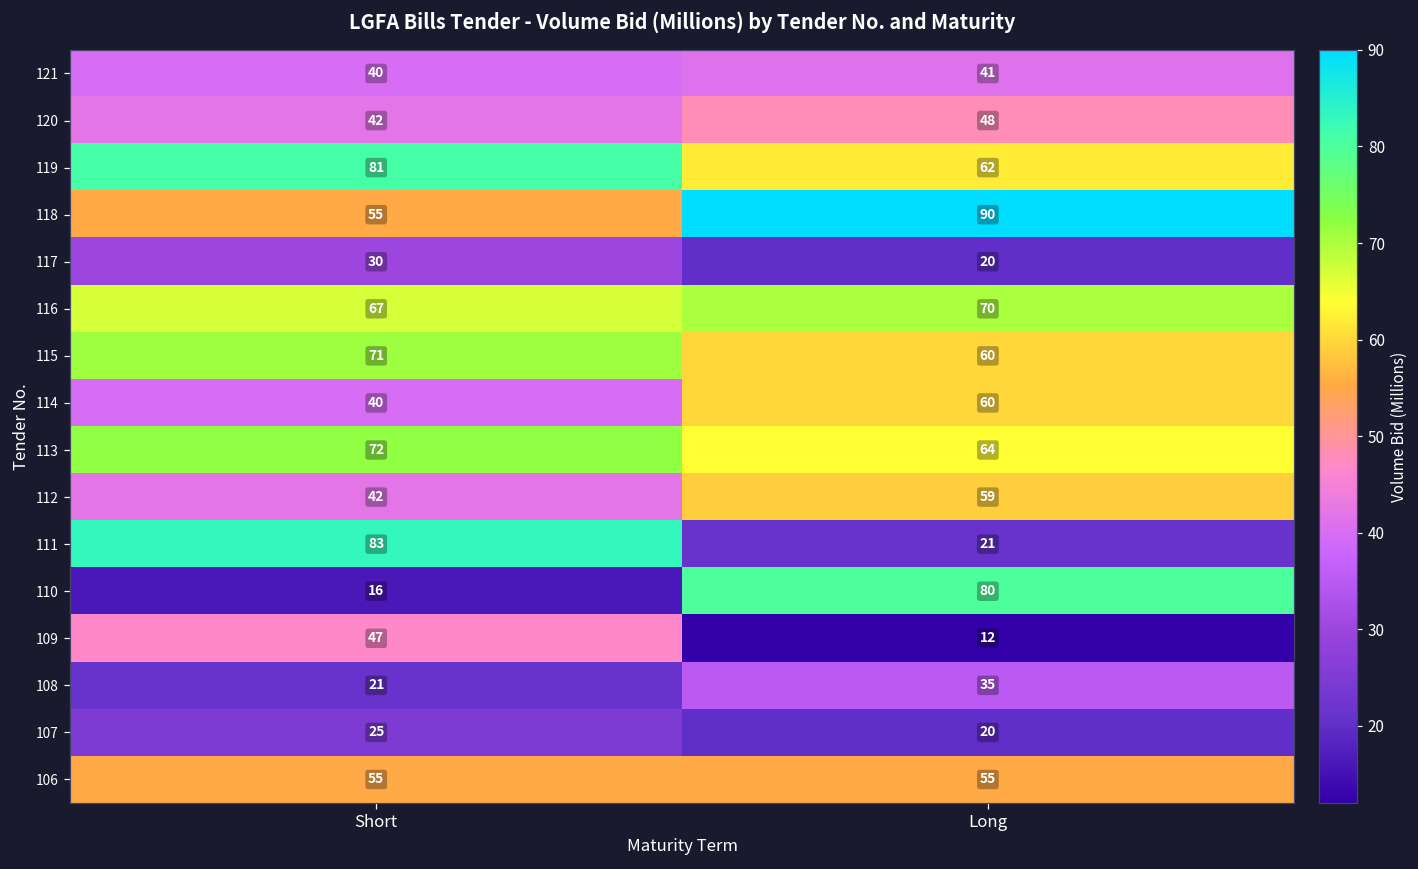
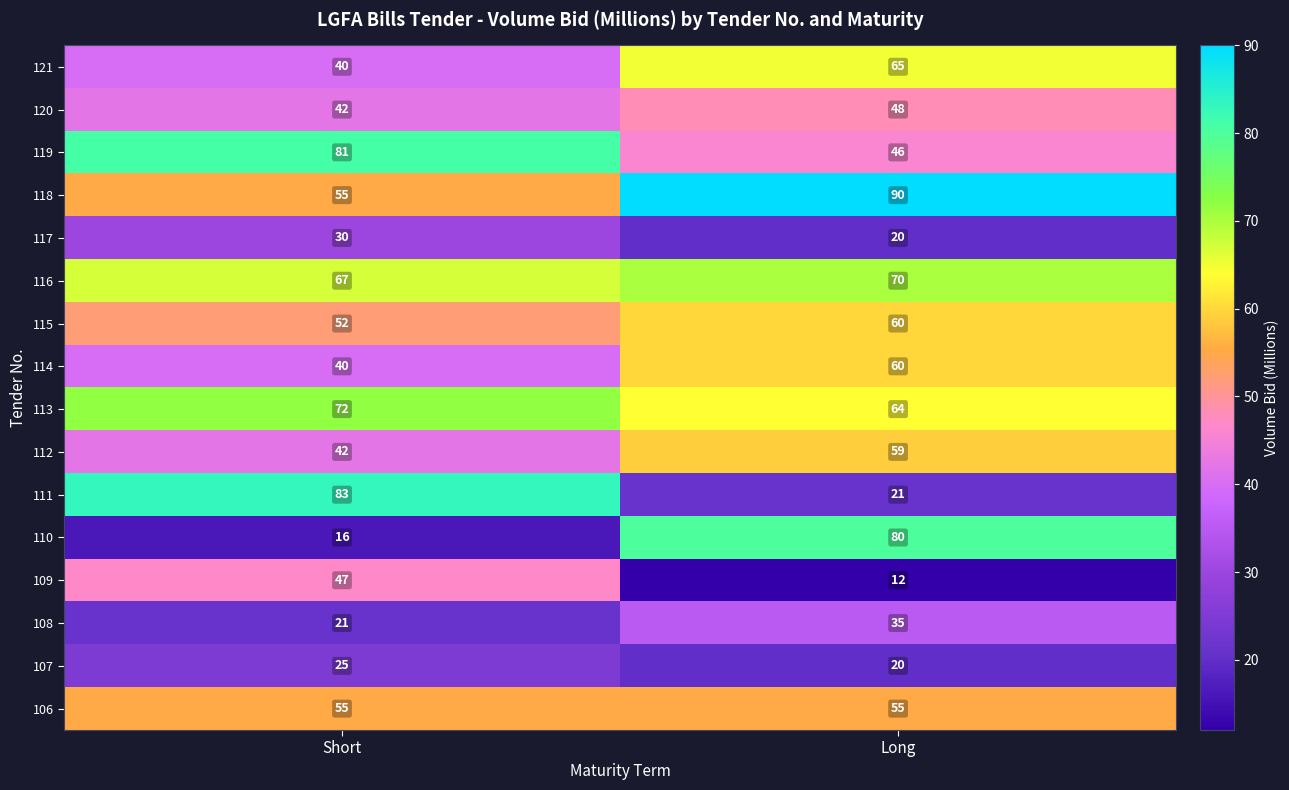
121, Long: 41 -> 65
119, Long: 62 -> 46
115, Short: 71 -> 52
